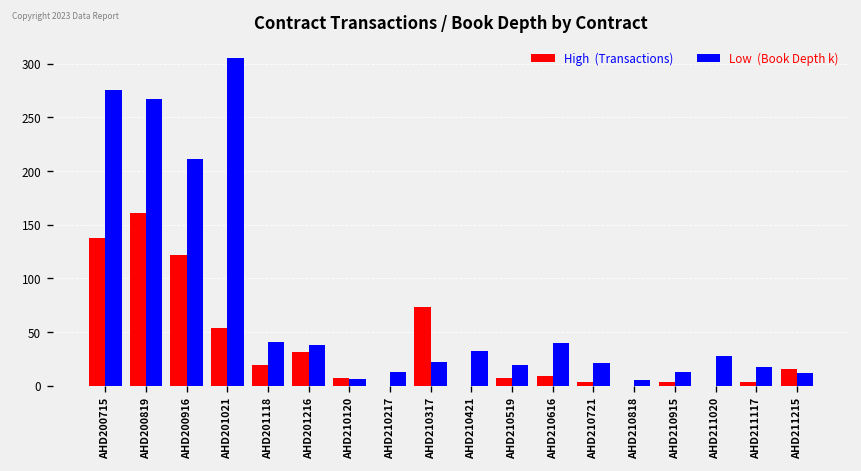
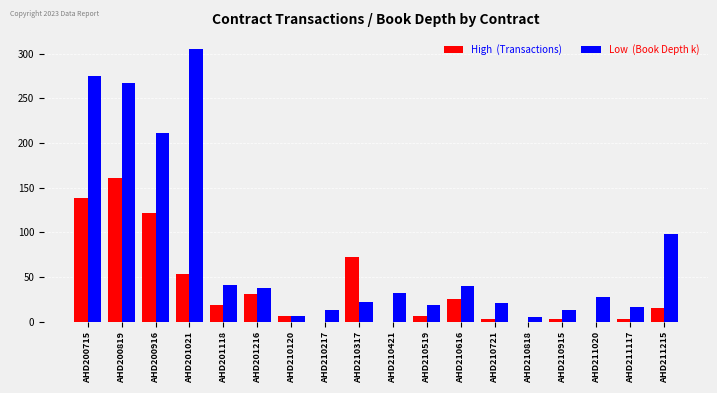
High (Transactions), AHD210616: 10 -> 30
Low (Book Depth k), AHD211215: 10 -> 100
